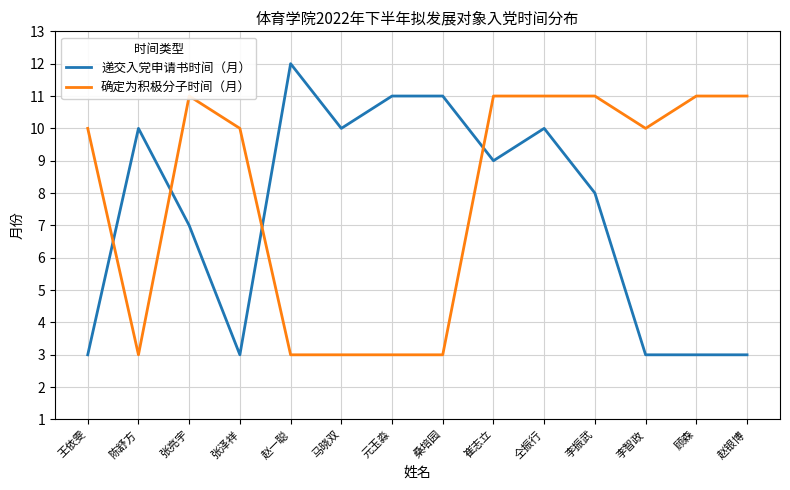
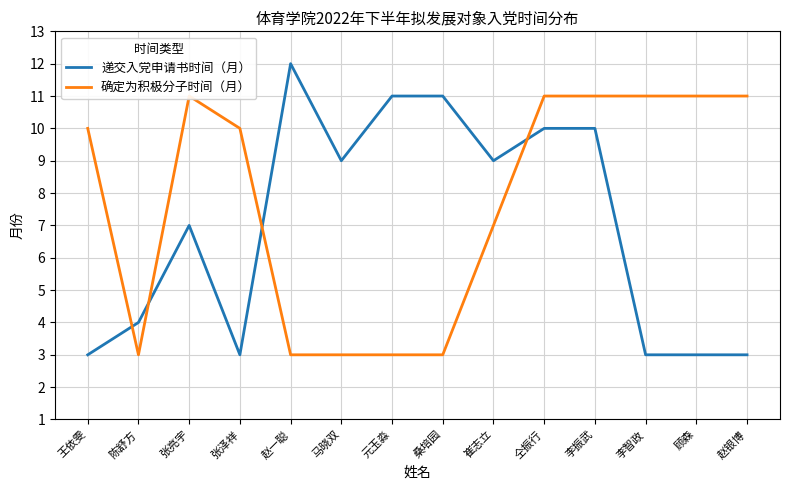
递交入党申请书时间（月）, 陈舒方: 10 -> 4
递交入党申请书时间（月）, 马晓双: 10 -> 9
确定为积极分子时间（月）, 崔志立: 11 -> 7
递交入党申请书时间（月）, 李振武: 8 -> 10
确定为积极分子时间（月）, 李智政: 10 -> 11
